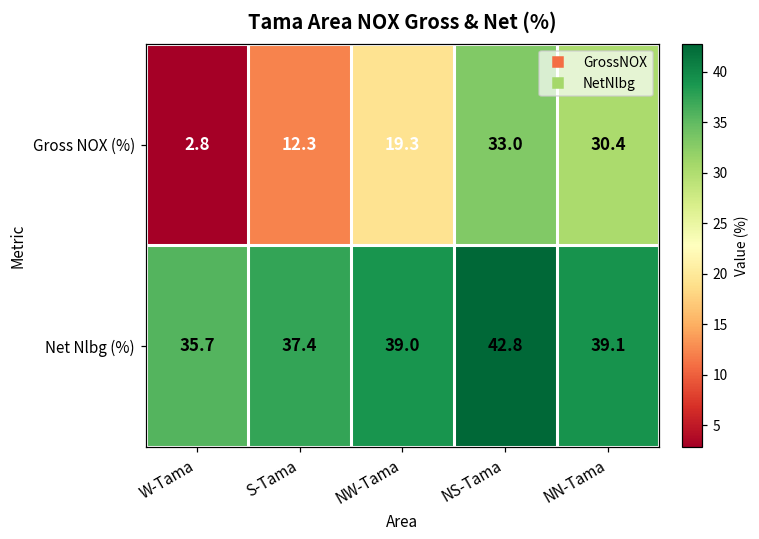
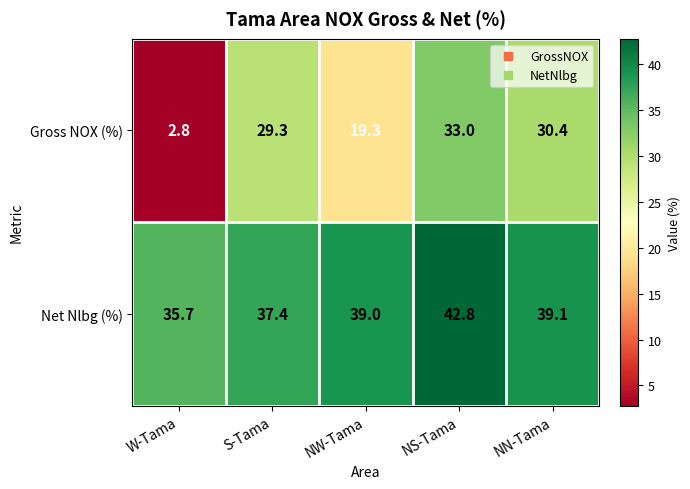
Gross NOX (%), S-Tama: 12.3 -> 29.3
